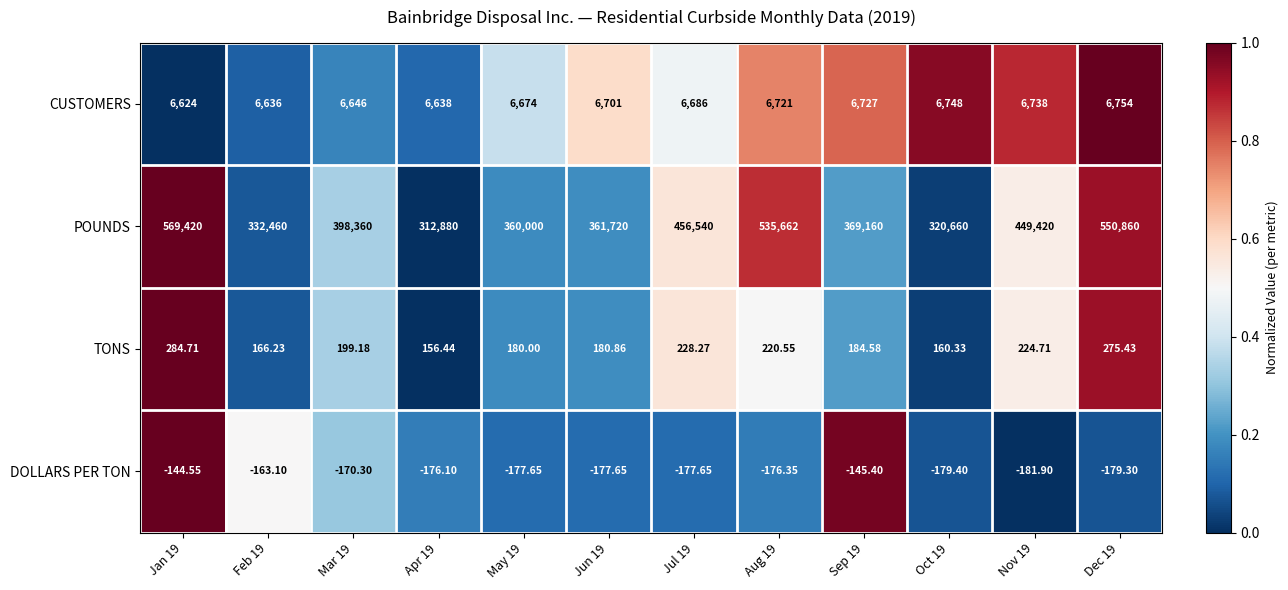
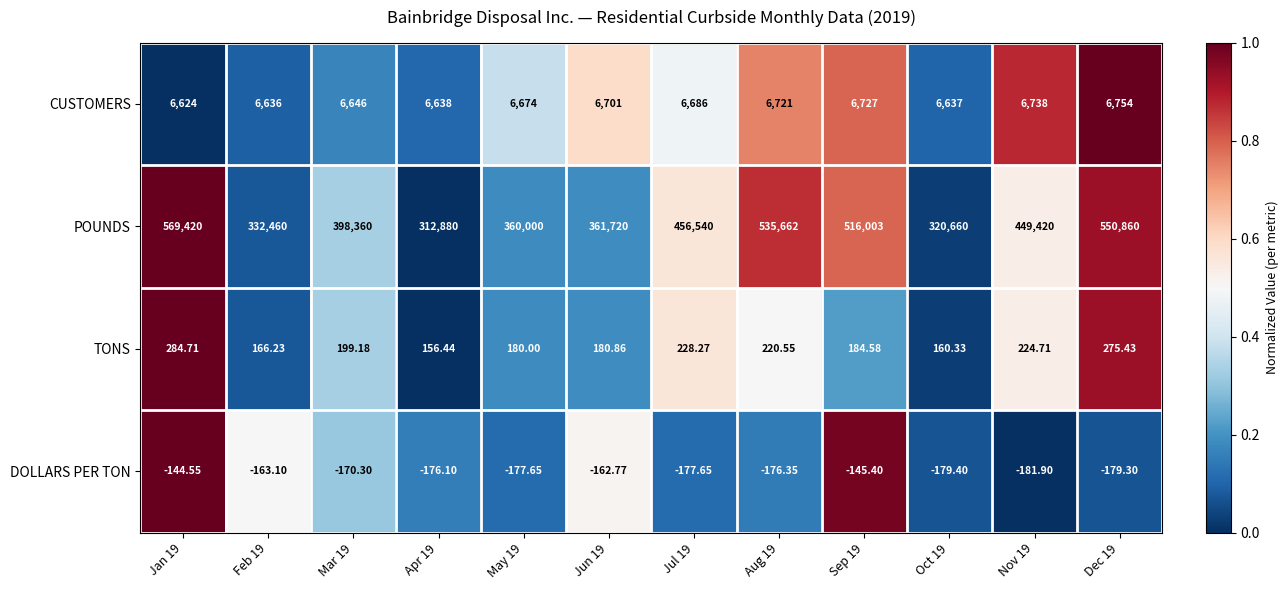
CUSTOMERS, Oct 19: 6,748 -> 6,637
POUNDS, Sep 19: 369,160 -> 516,003
DOLLARS PER TON, Jun 19: -177.65 -> -162.77
